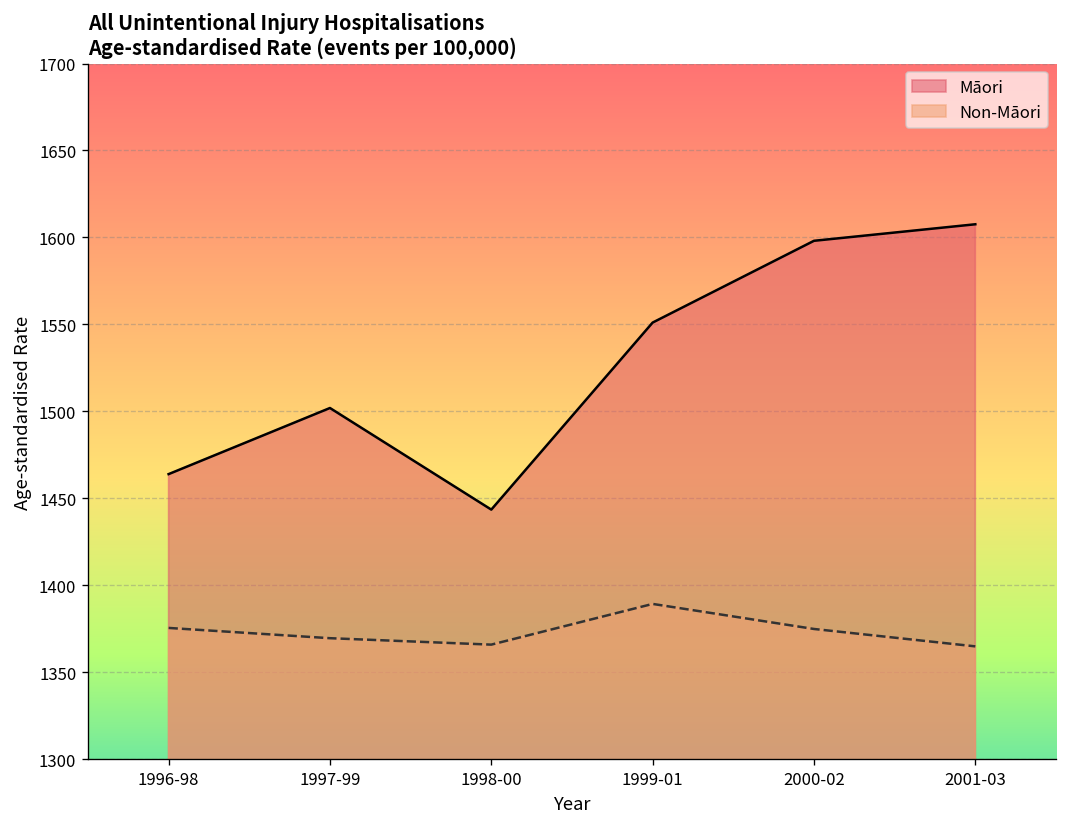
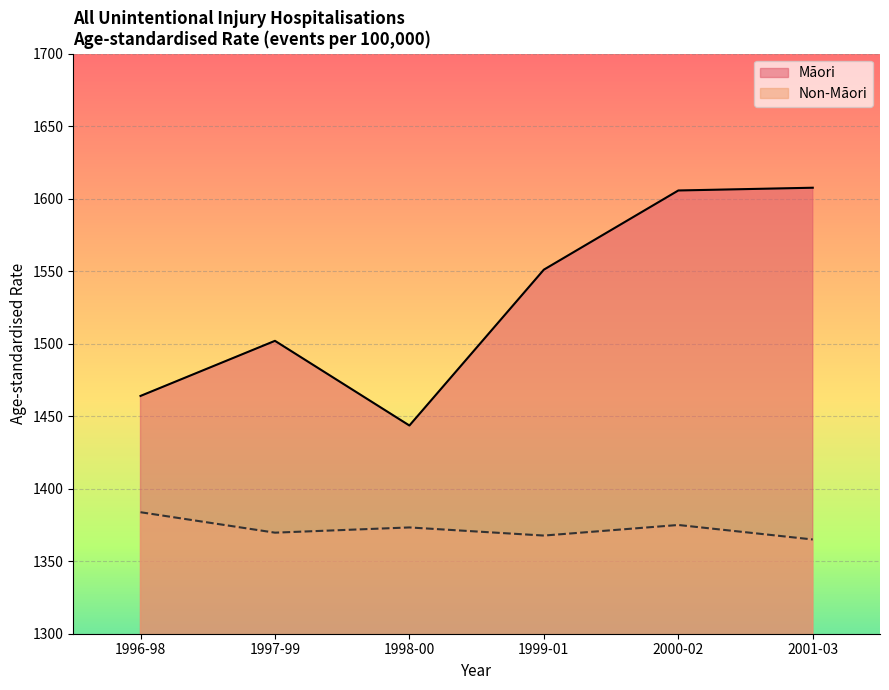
Non-Māori, 1996-98: 1376 -> 1384
Non-Māori, 1998-00: 1366 -> 1373
Non-Māori, 1999-01: 1389 -> 1368
Māori, 2000-02: 1598 -> 1606
